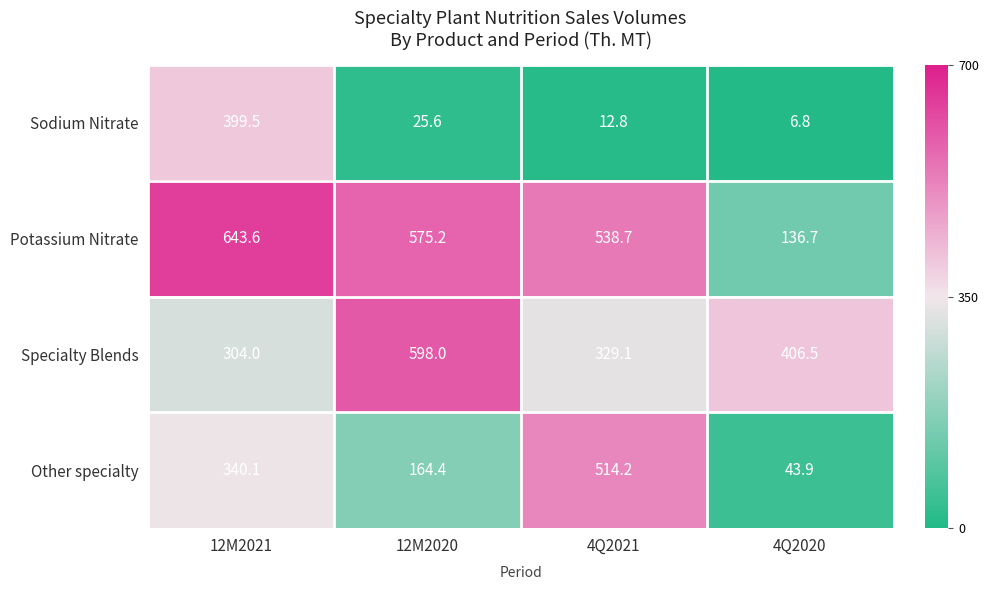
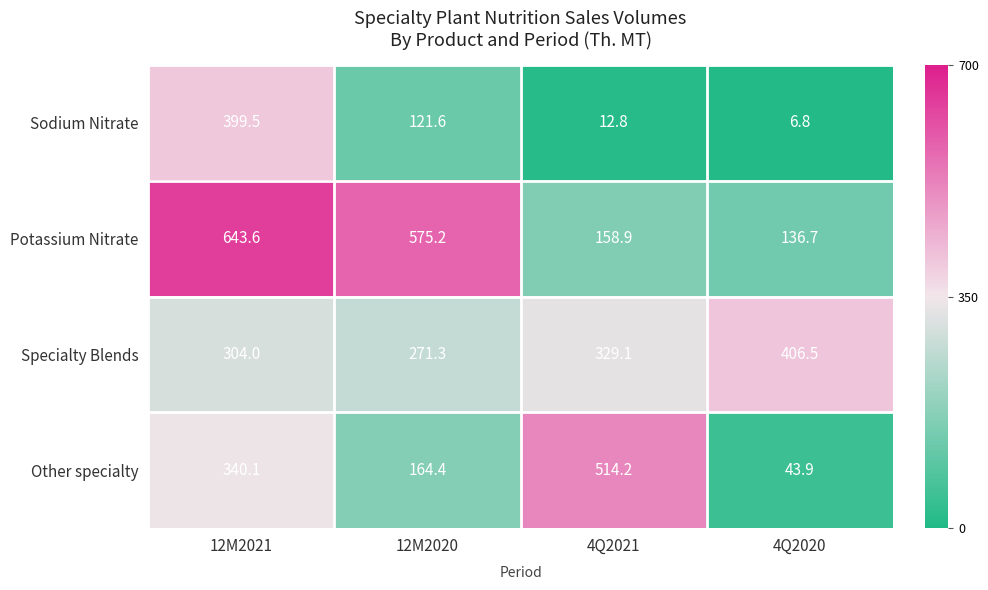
Sodium Nitrate, 12M2020: 25.6 -> 121.6
Potassium Nitrate, 4Q2021: 538.7 -> 158.9
Specialty Blends, 12M2020: 598.0 -> 271.3
